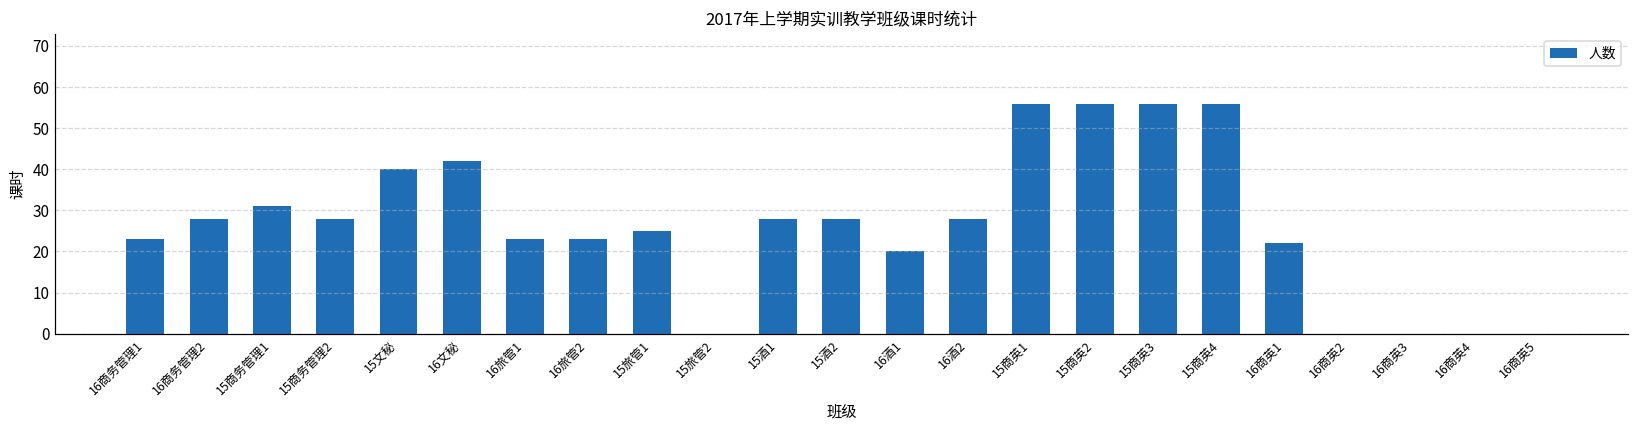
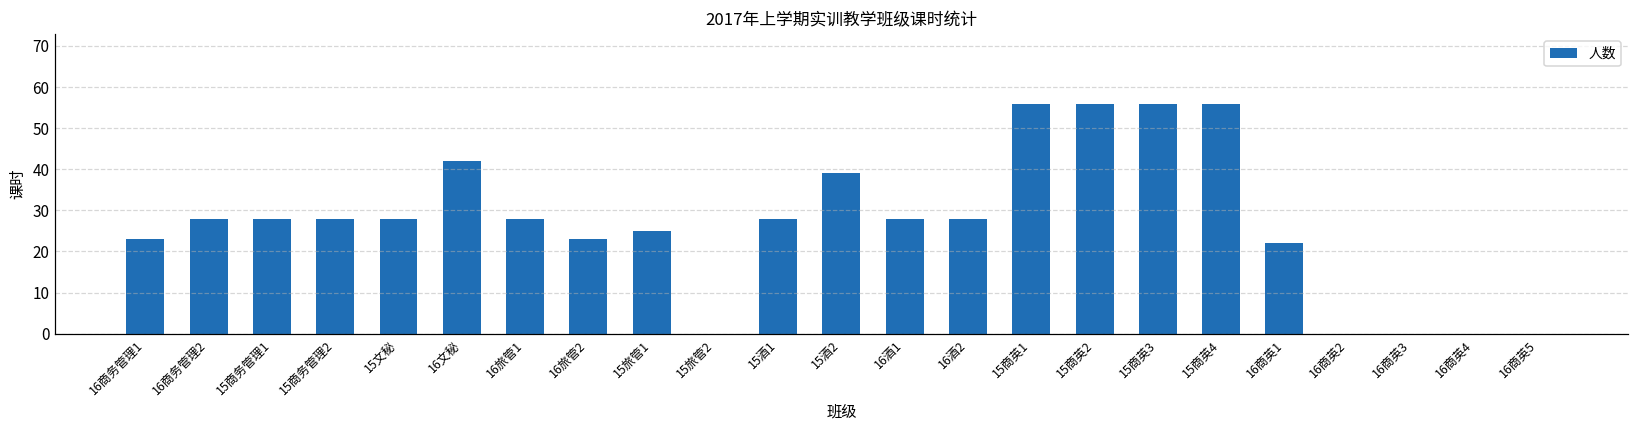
15商务管理1: 31 -> 28
15文秘: 40 -> 28
16旅管1: 23 -> 28
15酒2: 28 -> 39
16酒1: 20 -> 28
